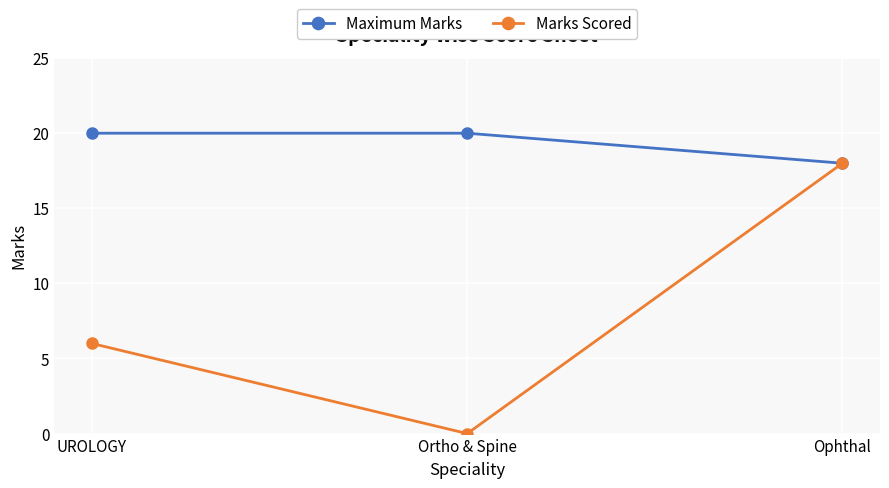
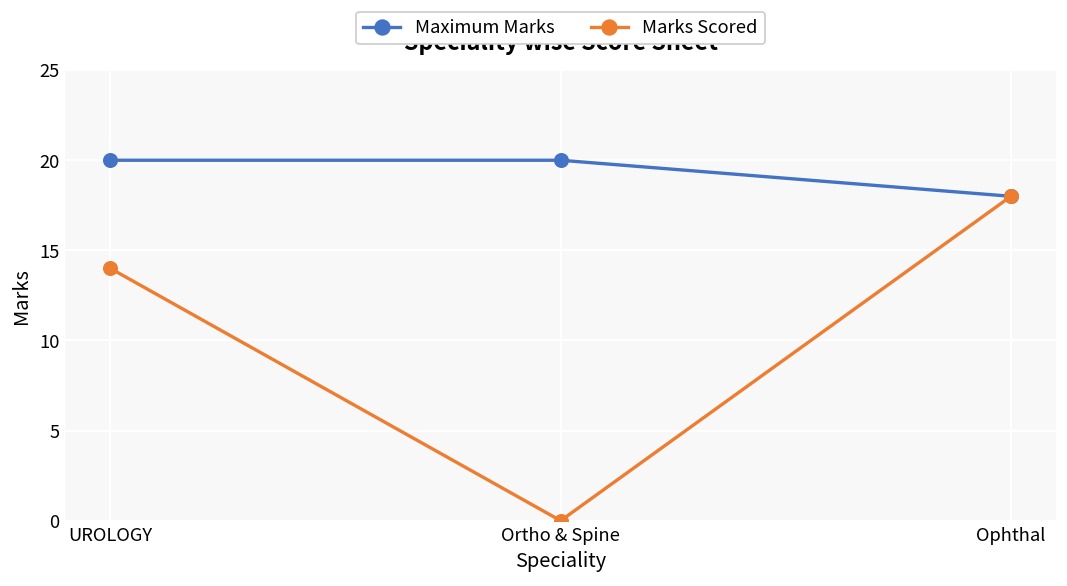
Marks Scored, UROLOGY: 6 -> 14
